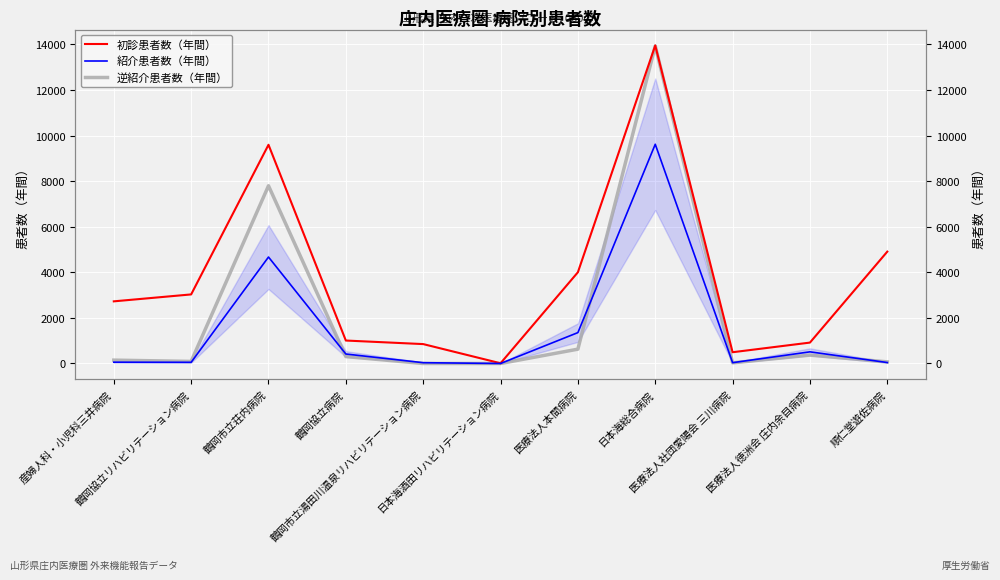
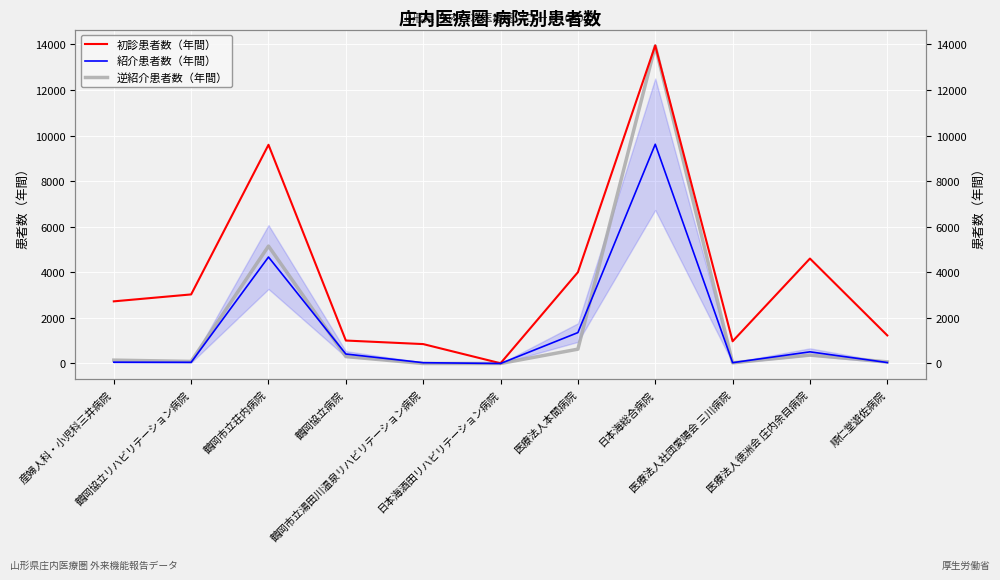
逆紹介患者数（年間）, 鶴岡市立荘内病院: 7800 -> 5200
初診患者数（年間）, 医療法人社団愛陽会 三川病院: 500 -> 1000
初診患者数（年間）, 医療法人徳洲会 庄内余目病院: 900 -> 4600
初診患者数（年間）, 順仁堂遊佐病院: 4900 -> 1200
